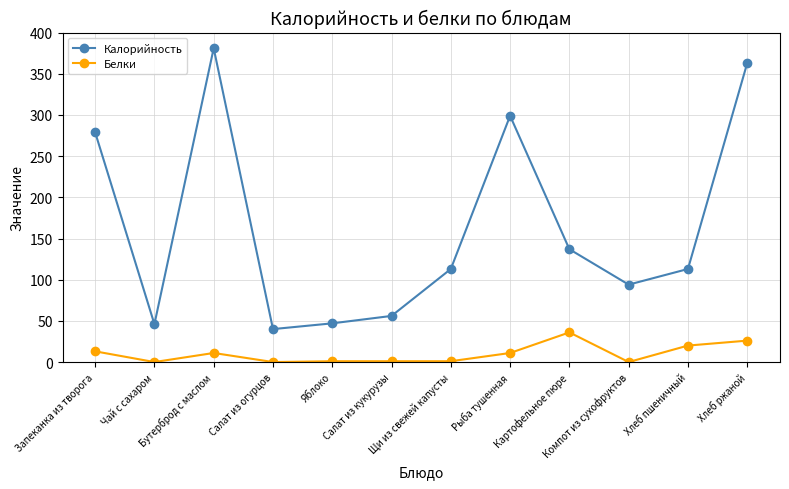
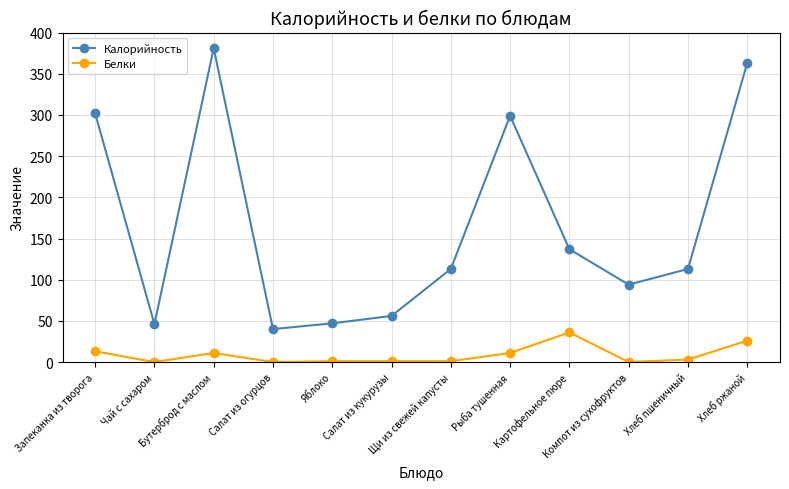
Калорийность, Запеканка из творога: 280 -> 300
Белки, Хлеб пшеничный: 20 -> 0
